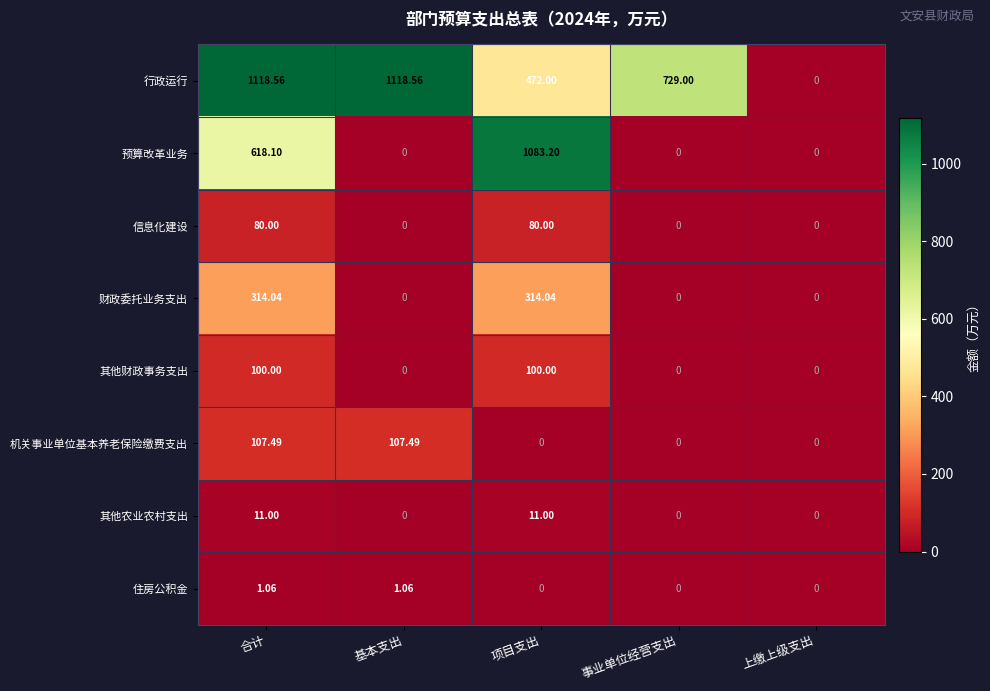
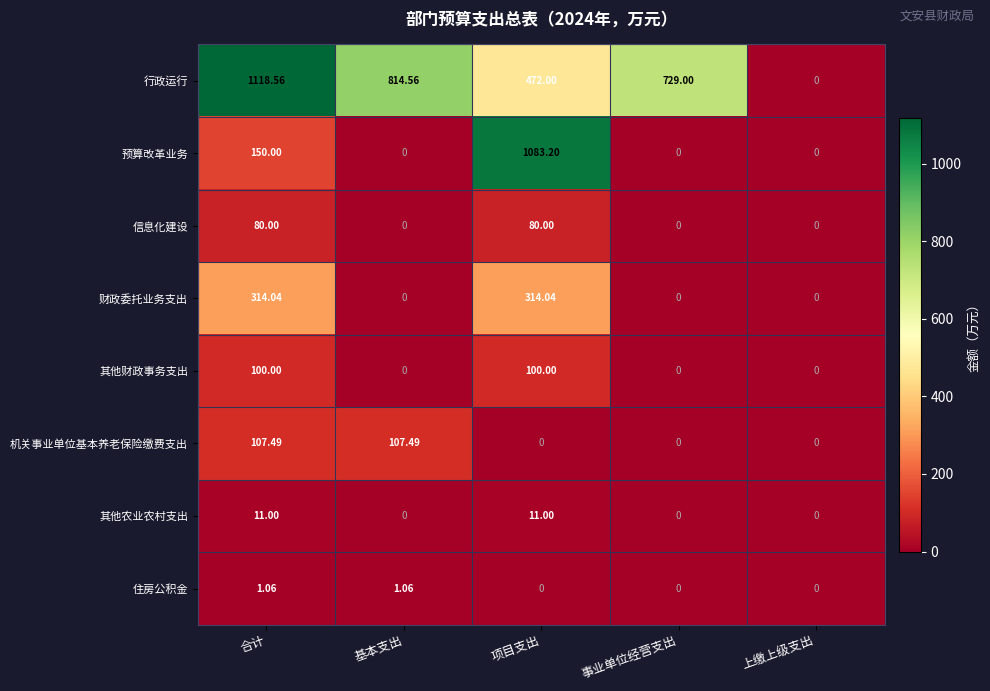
行政运行, 基本支出: 1118.56 -> 814.56
预算改革业务, 合计: 618.10 -> 150.00
